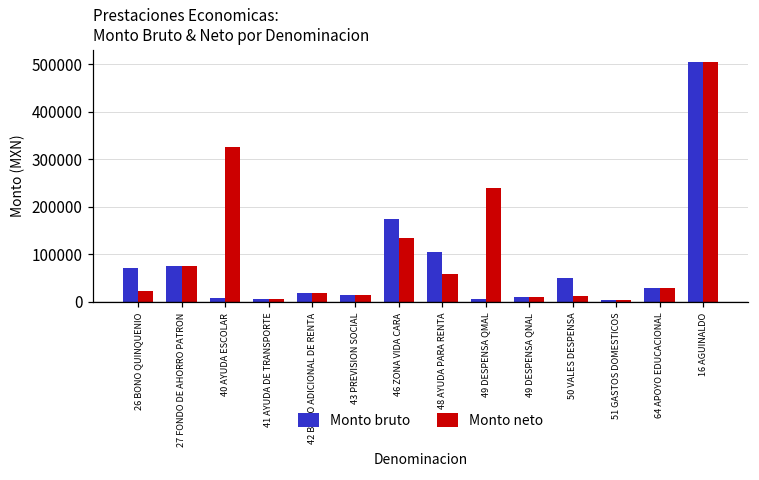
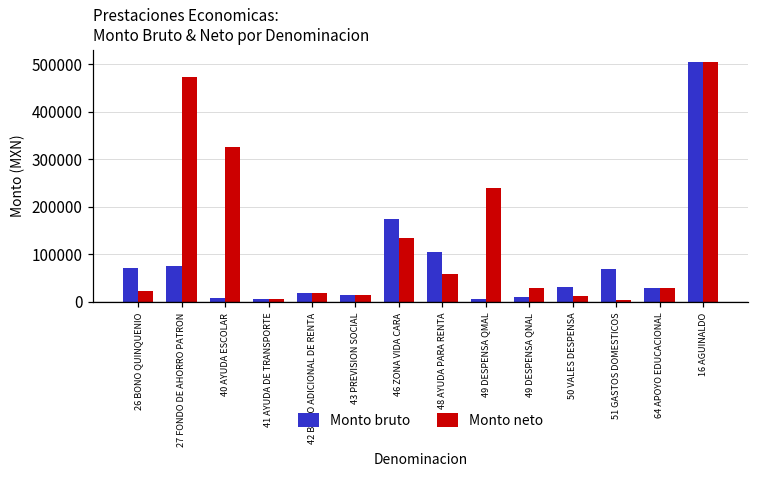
Monto neto, 27 FONDO DE AHORRO PATRON: 70000 -> 470000
Monto neto, 49 DESPENSA QNAL: 10000 -> 30000
Monto bruto, 50 VALES DESPENSA: 50000 -> 30000
Monto bruto, 51 GASTOS DOMESTICOS: 0 -> 70000
